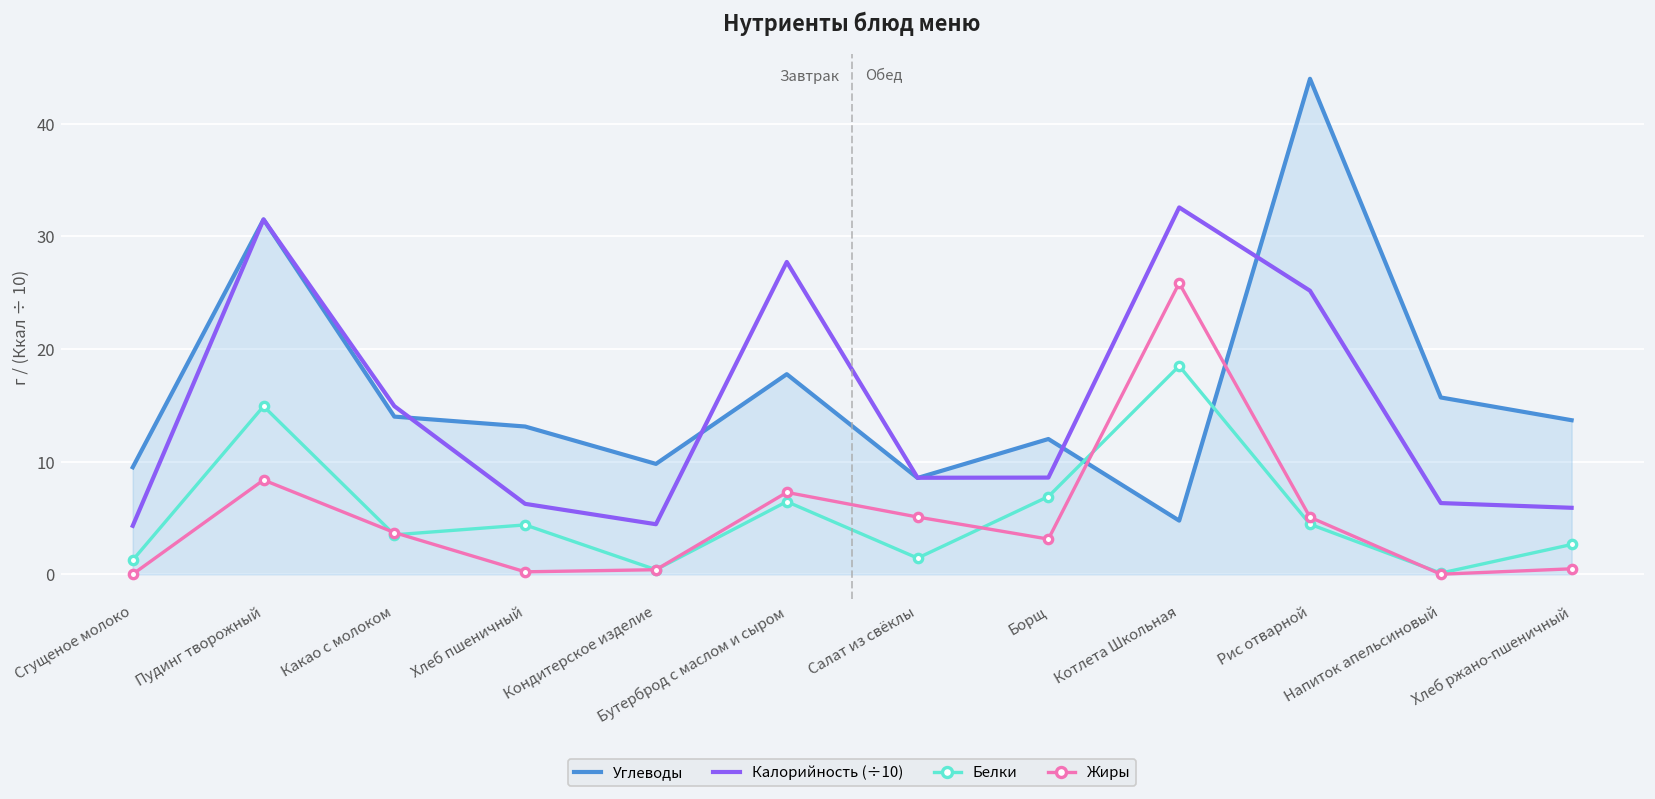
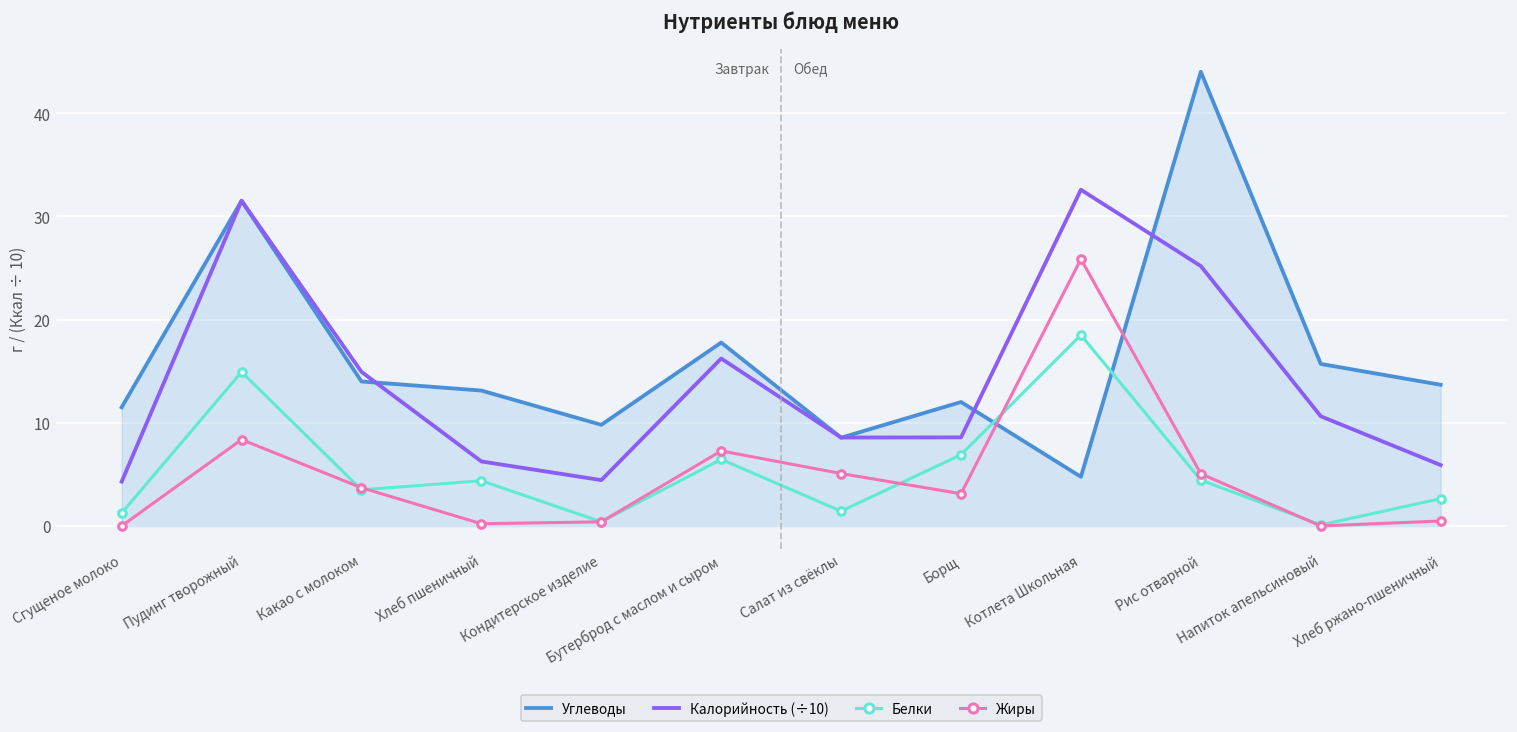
Углеводы, Сгущеное молоко: 10 -> 12
Калорийность (÷10), Бутерброд с маслом и сыром: 28 -> 16
Калорийность (÷10), Напиток апельсиновый: 6 -> 11
